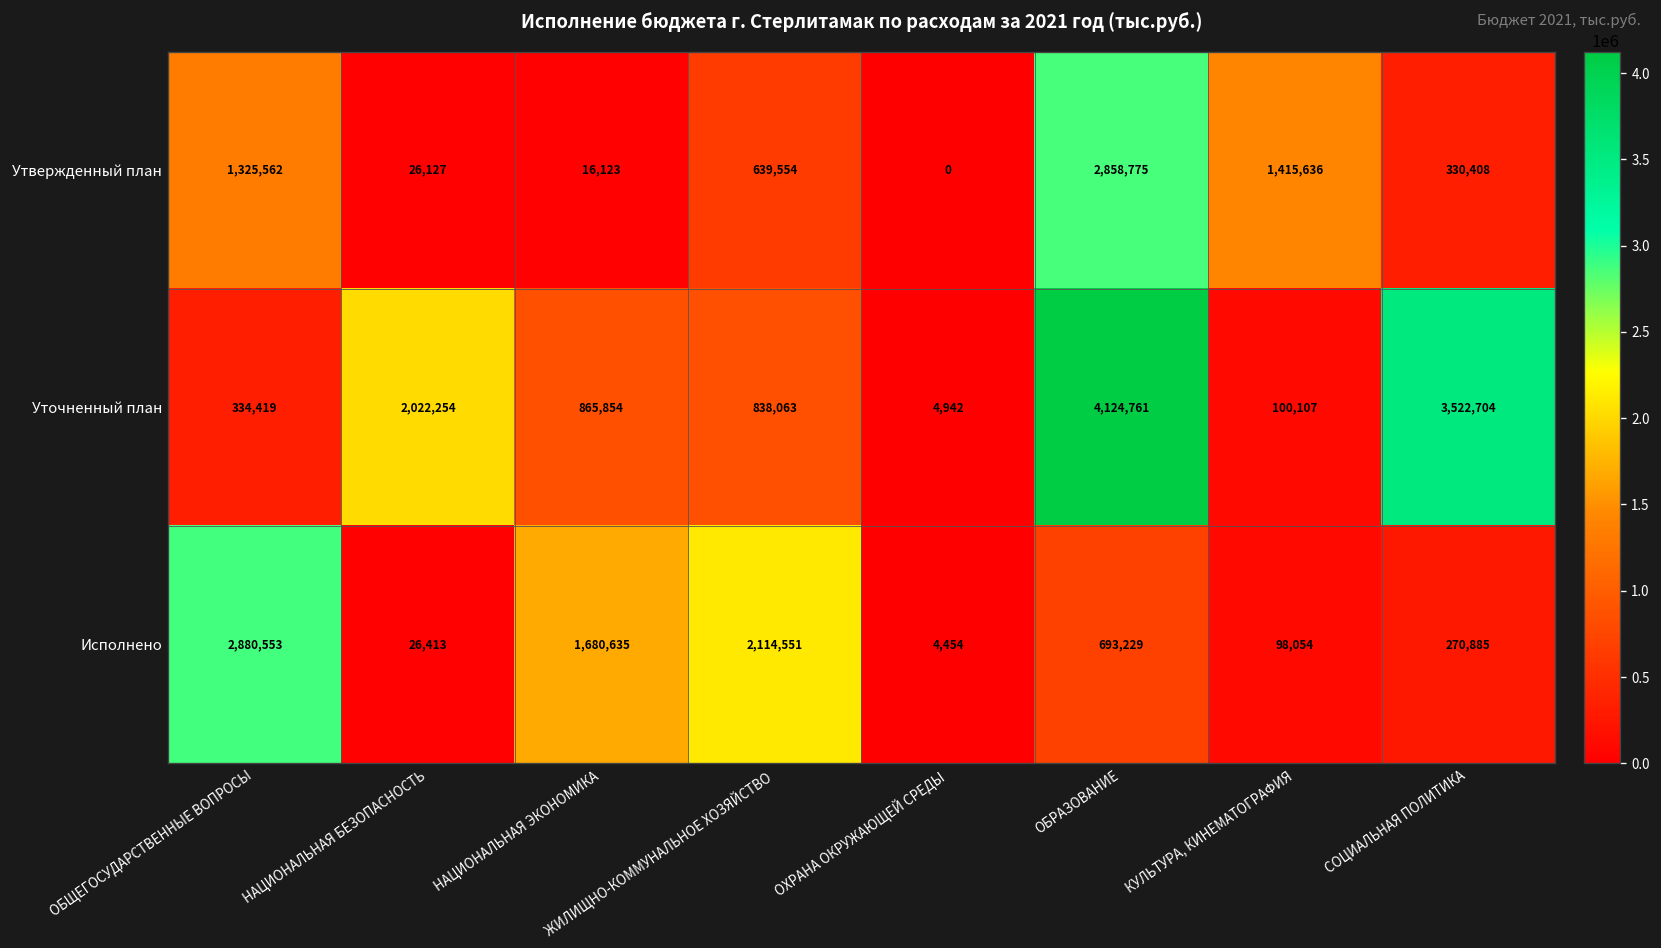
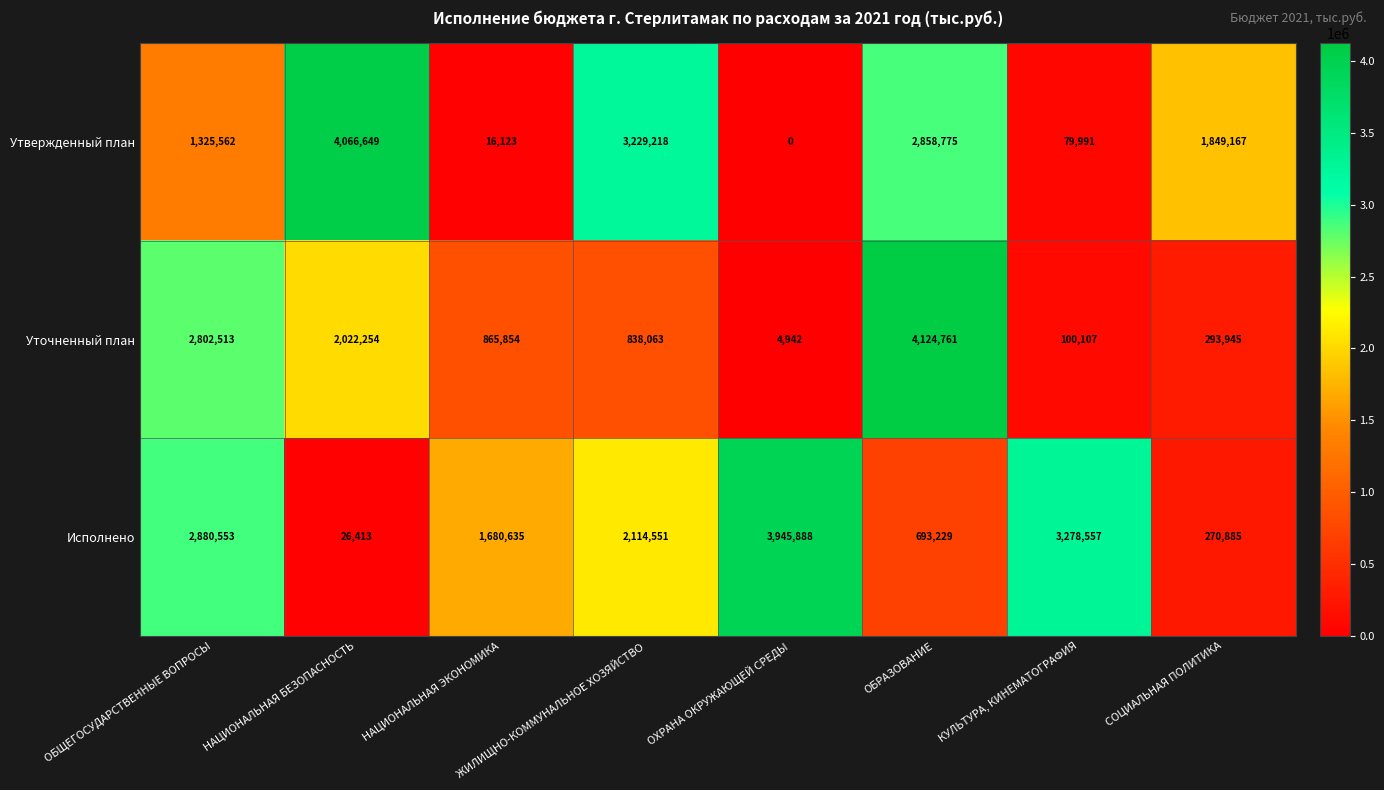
Утвержденный план, НАЦИОНАЛЬНАЯ БЕЗОПАСНОСТЬ: 26,127 -> 4,066,649
Утвержденный план, ЖИЛИЩНО-КОММУНАЛЬНОЕ ХОЗЯЙСТВО: 639,554 -> 3,229,218
Утвержденный план, КУЛЬТУРА, КИНЕМАТОГРАФИЯ: 1,415,636 -> 79,991
Утвержденный план, СОЦИАЛЬНАЯ ПОЛИТИКА: 330,408 -> 1,849,167
Уточненный план, ОБЩЕГОСУДАРСТВЕННЫЕ ВОПРОСЫ: 334,419 -> 2,802,513
Уточненный план, СОЦИАЛЬНАЯ ПОЛИТИКА: 3,522,704 -> 293,945
Исполнено, ОХРАНА ОКРУЖАЮЩЕЙ СРЕДЫ: 4,454 -> 3,945,888
Исполнено, КУЛЬТУРА, КИНЕМАТОГРАФИЯ: 98,054 -> 3,278,557
